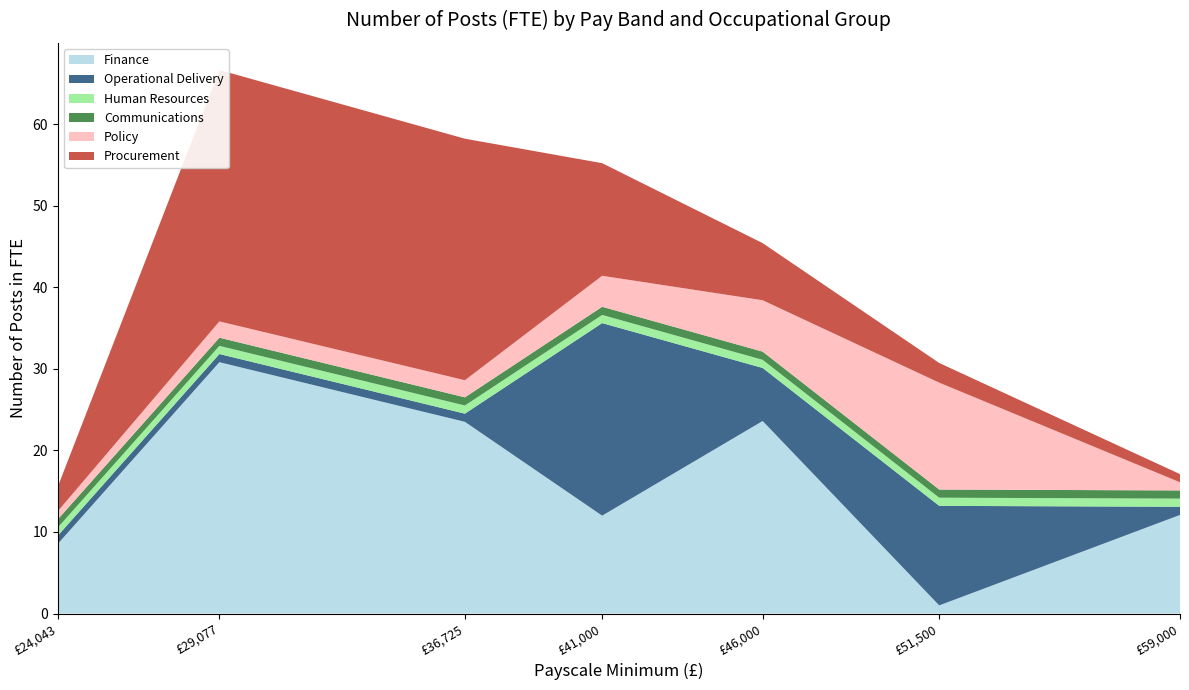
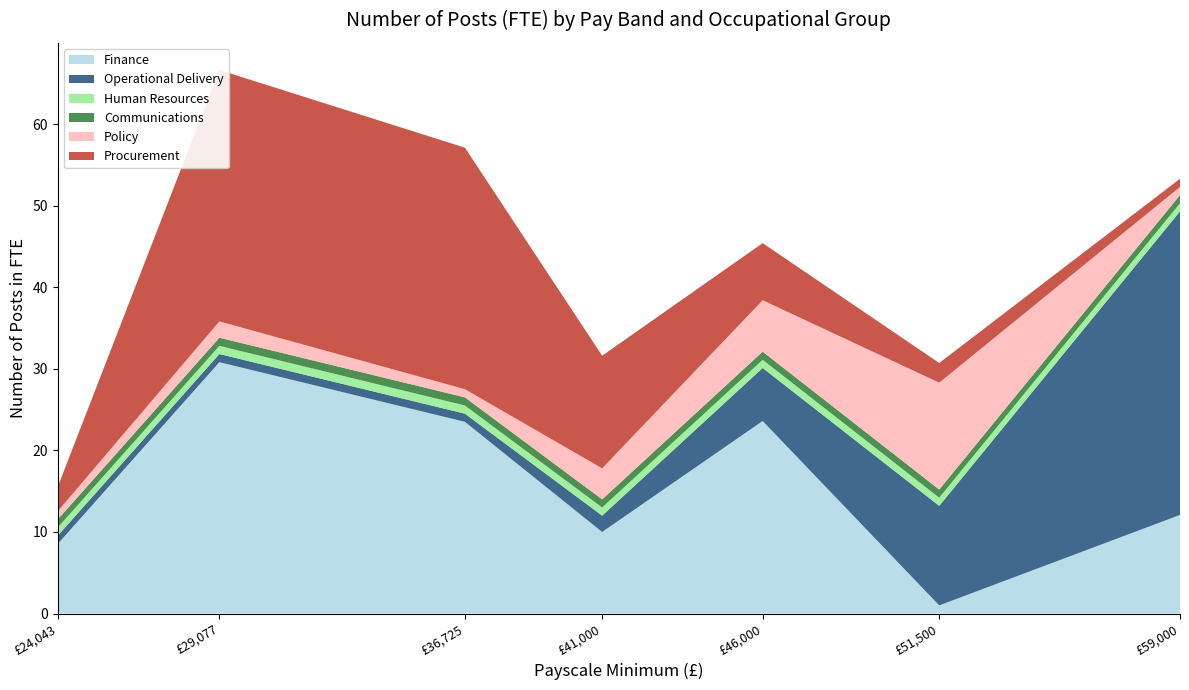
Policy, £36,725: 2 -> 1
Finance, £41,000: 12 -> 10
Operational Delivery, £41,000: 24 -> 2
Operational Delivery, £59,000: 1 -> 37
